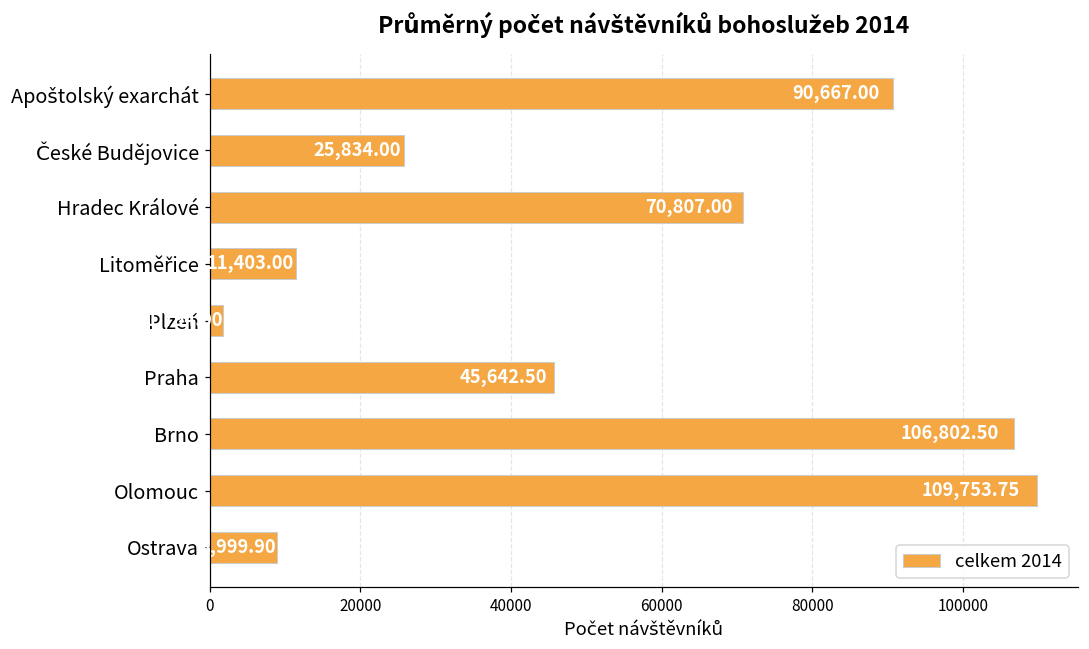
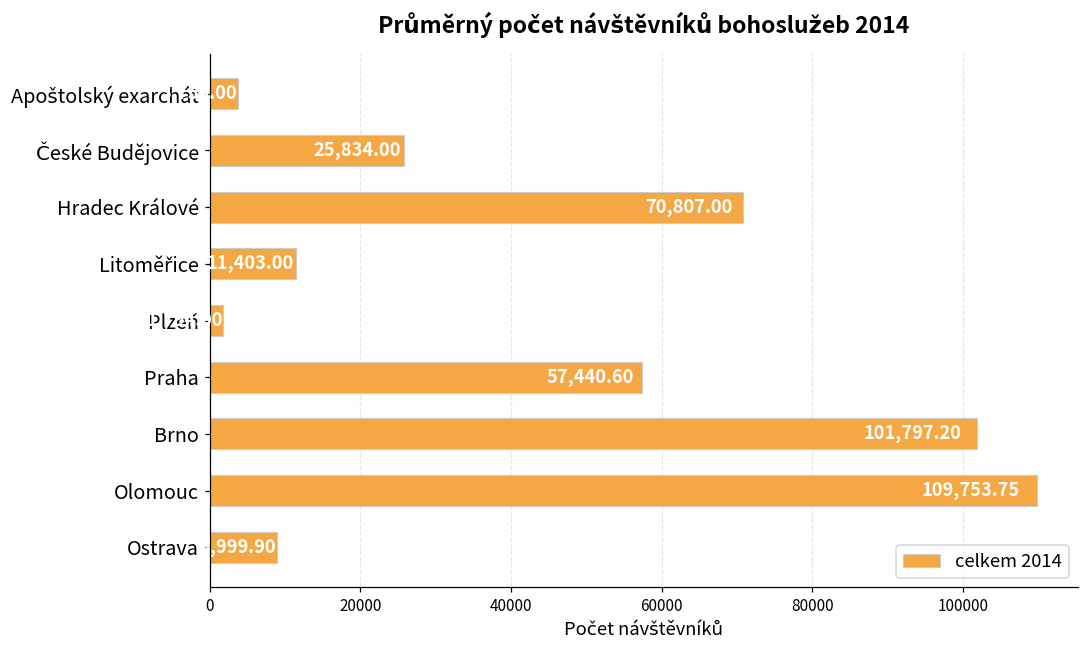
Apoštolský exarchát: 91000 -> 4000
Praha: 45,642.50 -> 57,440.60
Brno: 106,802.50 -> 101,797.20
